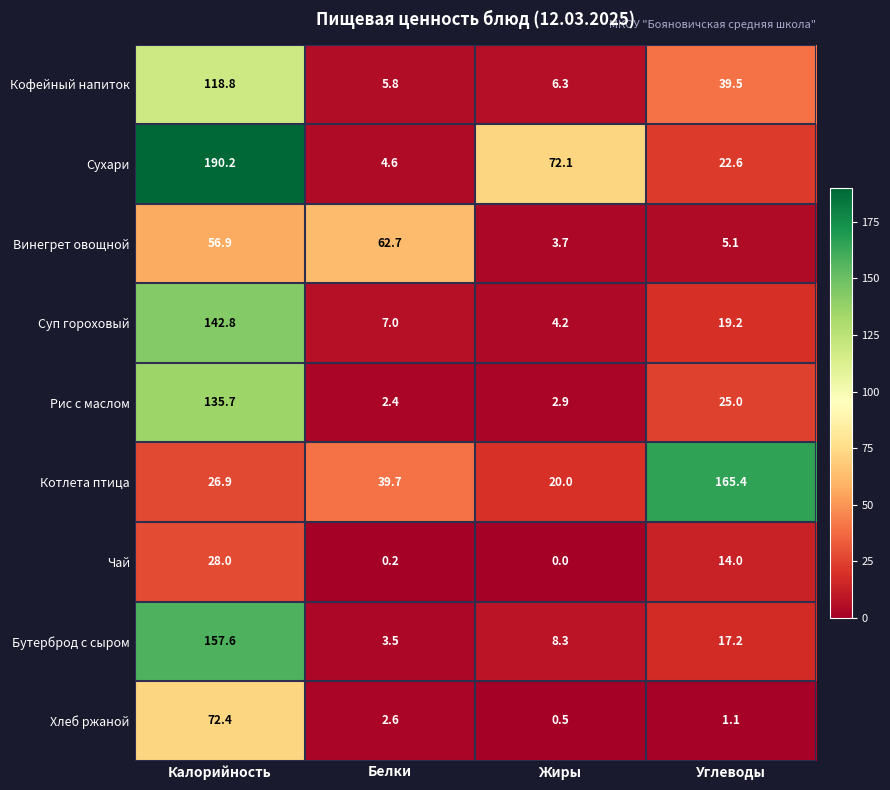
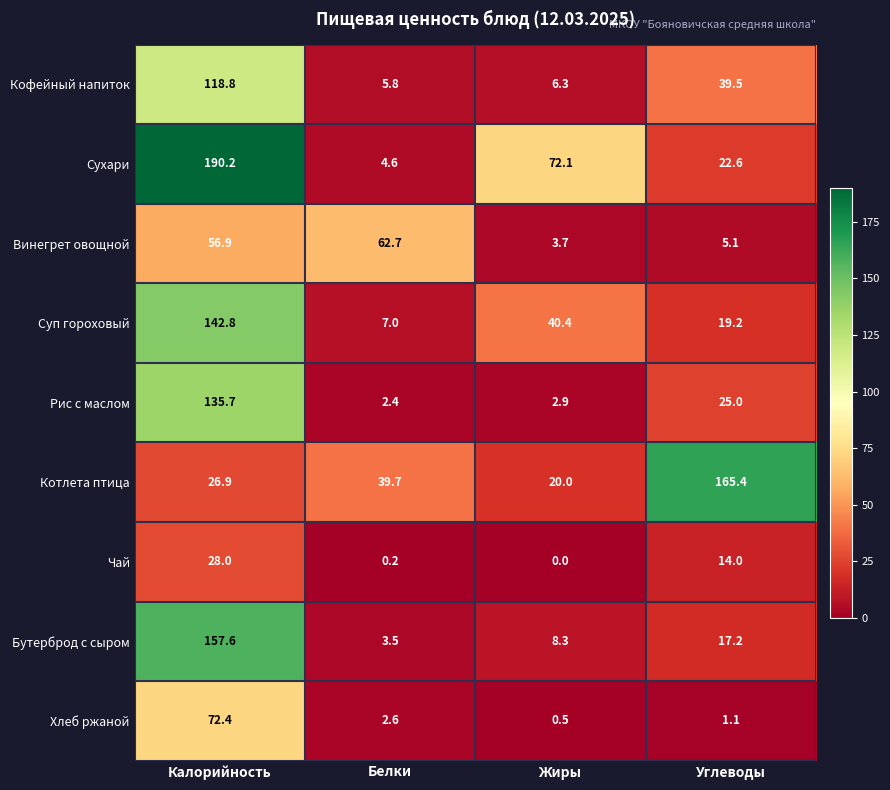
Суп гороховый, Жиры: 4.2 -> 40.4
